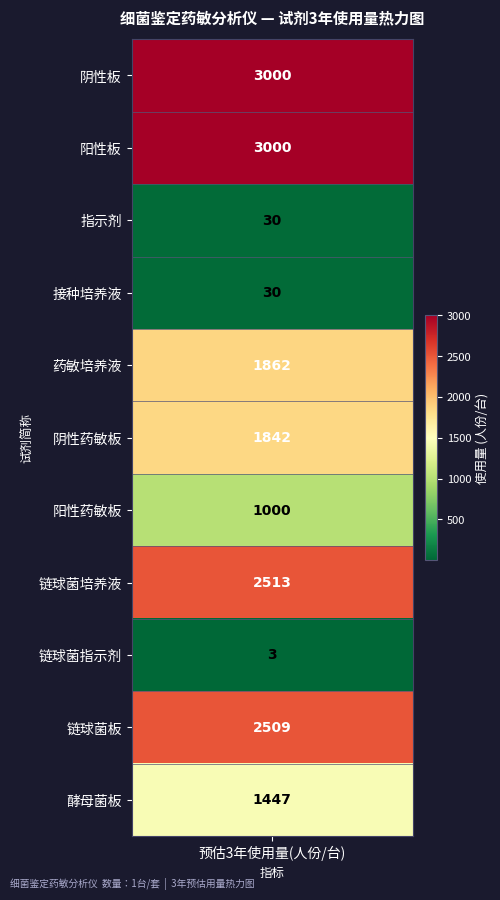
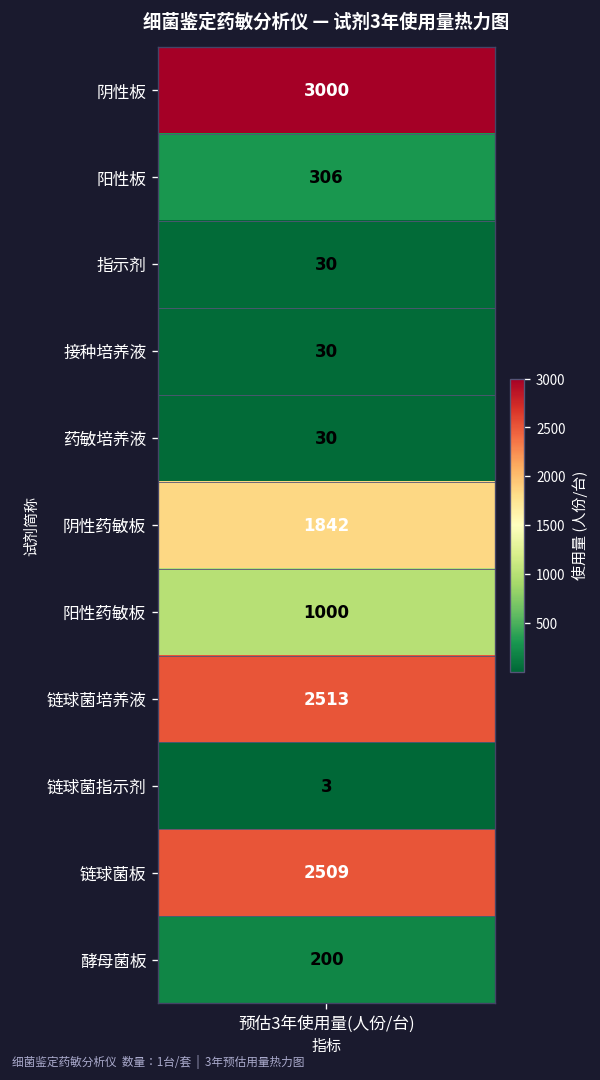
阳性板, 预估3年使用量(人份/台): 3000 -> 306
药敏培养液, 预估3年使用量(人份/台): 1862 -> 30
酵母菌板, 预估3年使用量(人份/台): 1447 -> 200
